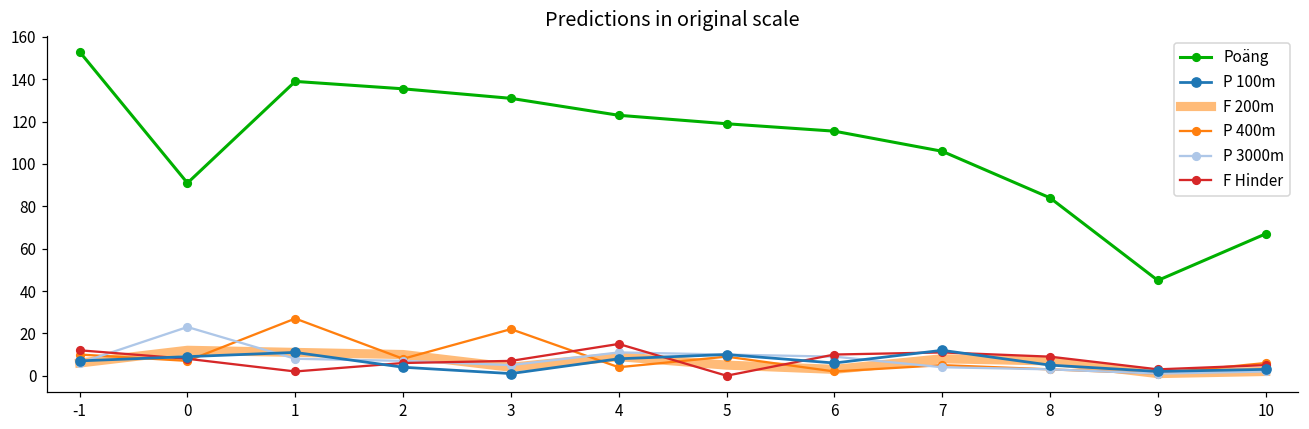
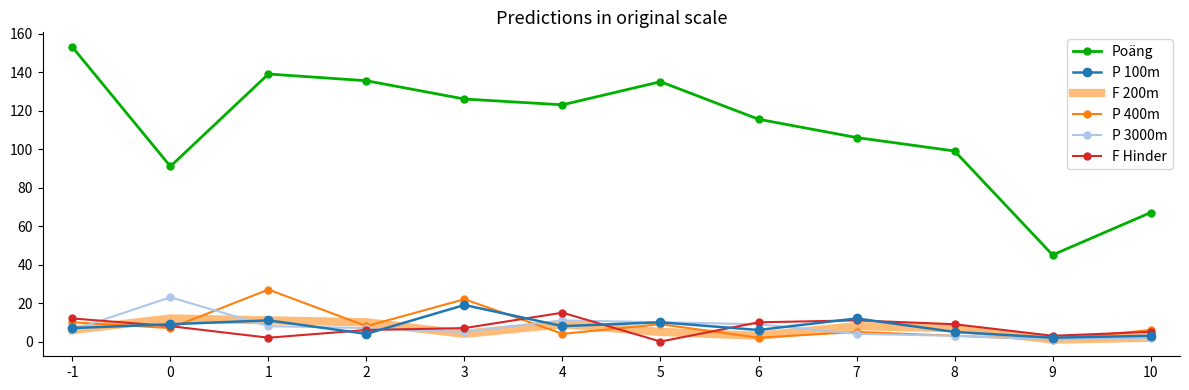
Poäng, 3: 131 -> 126
P 100m, 3: 1 -> 19
Poäng, 5: 119 -> 135
Poäng, 8: 84 -> 99
